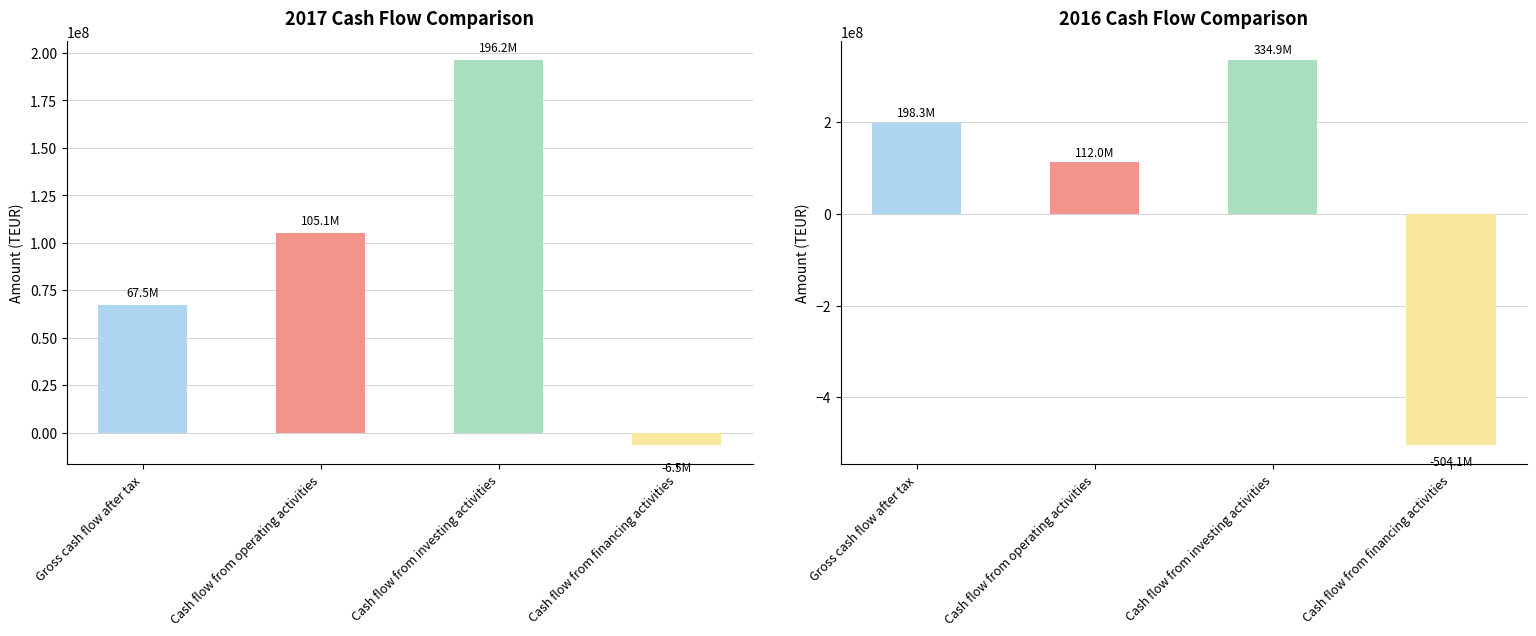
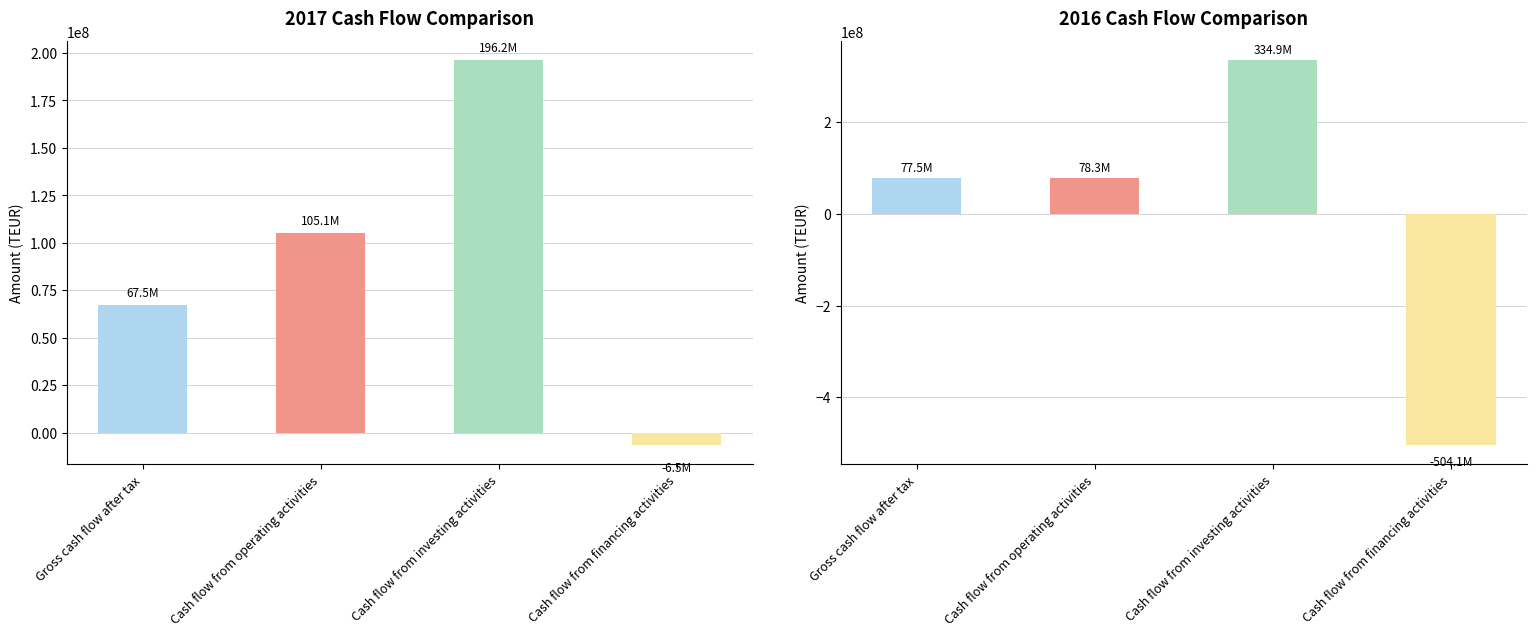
2016 Cash Flow Comparison, Gross cash flow after tax: 198.3M -> 77.5M
2016 Cash Flow Comparison, Cash flow from operating activities: 112.0M -> 78.3M
